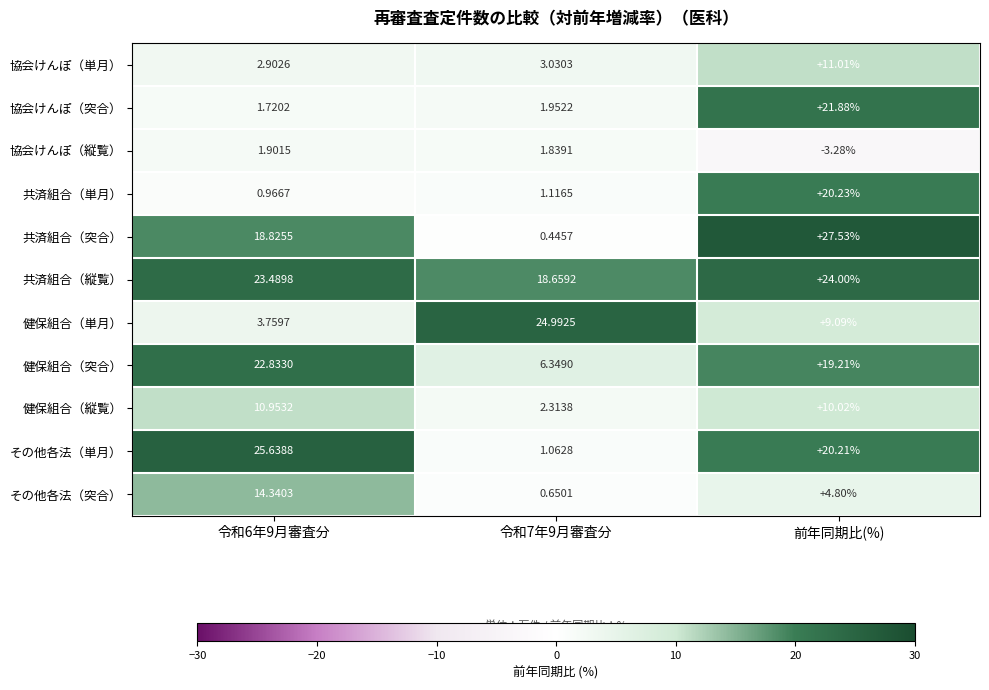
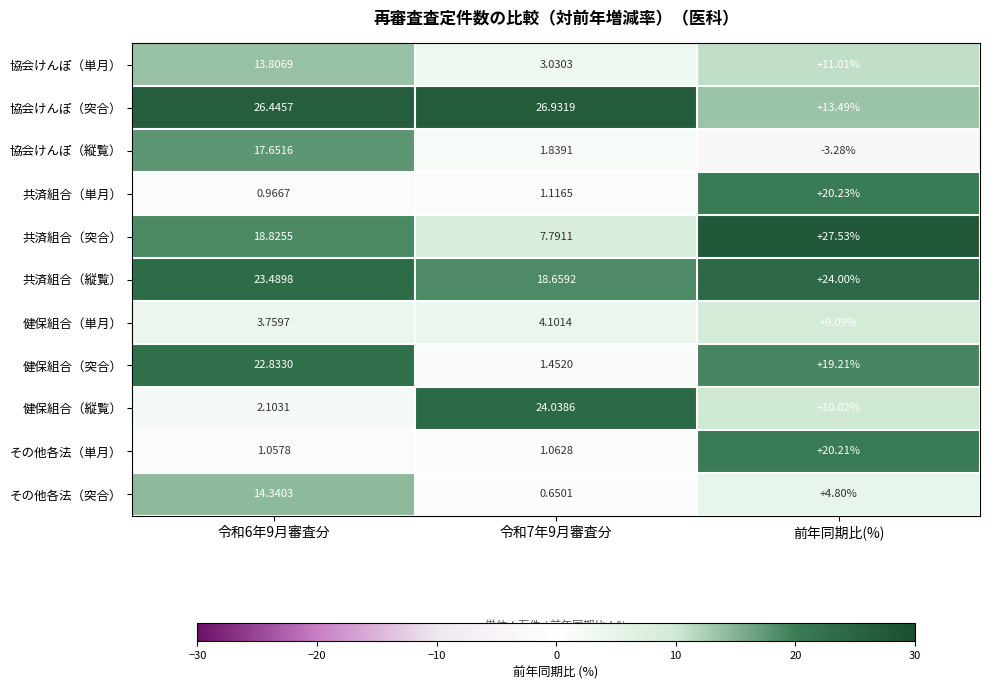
協会けんぽ（単月）, 令和6年9月審査分: 2.9026 -> 13.8069
協会けんぽ（突合）, 令和6年9月審査分: 1.7202 -> 26.4457
協会けんぽ（突合）, 令和7年9月審査分: 1.9522 -> 26.9319
協会けんぽ（突合）, 前年同期比(%): +21.88% -> +13.49%
協会けんぽ（縦覧）, 令和6年9月審査分: 1.9015 -> 17.6516
共済組合（突合）, 令和7年9月審査分: 0.4457 -> 7.7911
健保組合（単月）, 令和7年9月審査分: 24.9925 -> 4.1014
健保組合（突合）, 令和7年9月審査分: 6.3490 -> 1.4520
健保組合（縦覧）, 令和6年9月審査分: 10.9532 -> 2.1031
健保組合（縦覧）, 令和7年9月審査分: 2.3138 -> 24.0386
その他各法（単月）, 令和6年9月審査分: 25.6388 -> 1.0578
